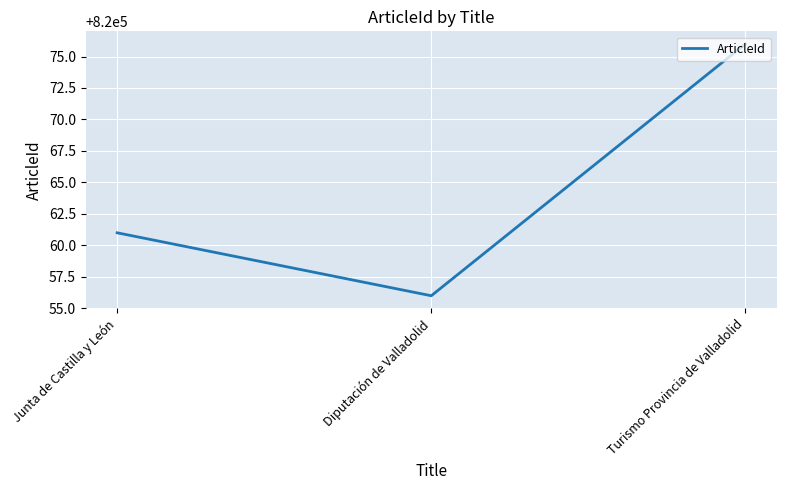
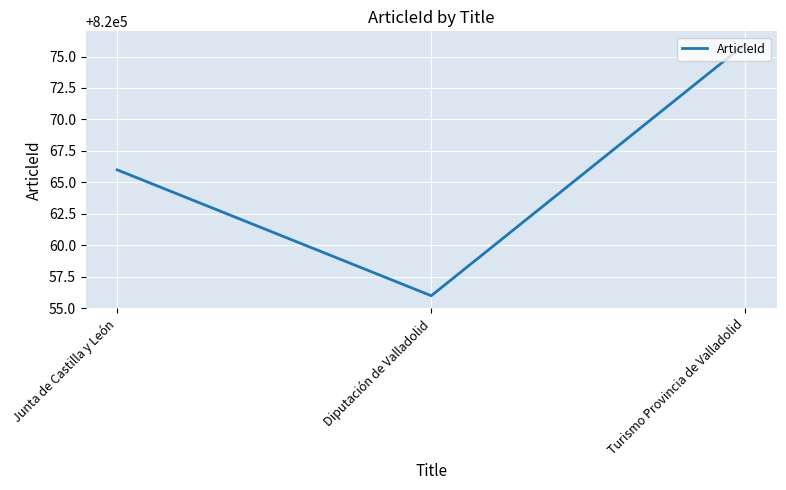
Junta de Castilla y León: 820061 -> 820066
